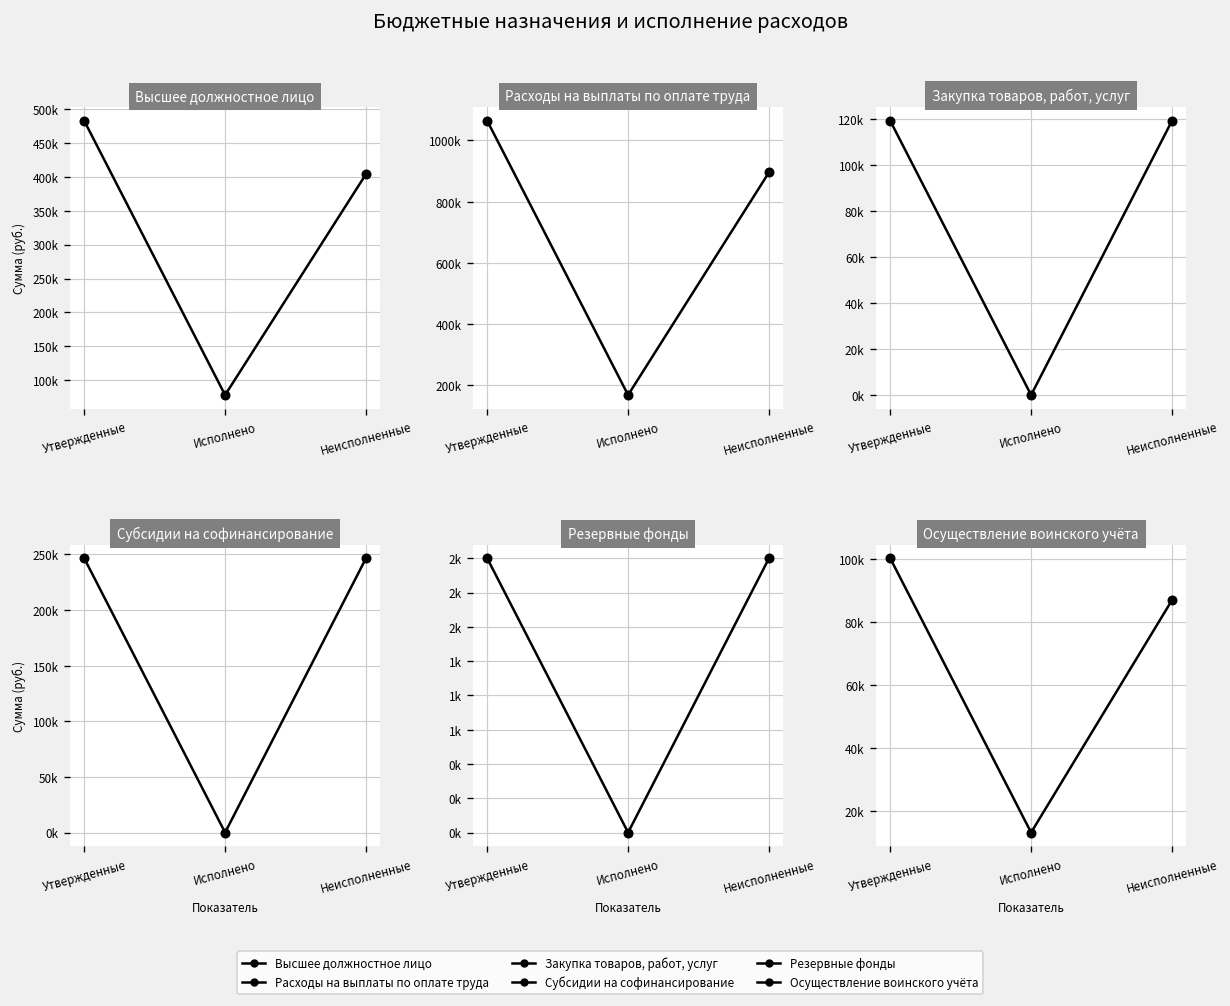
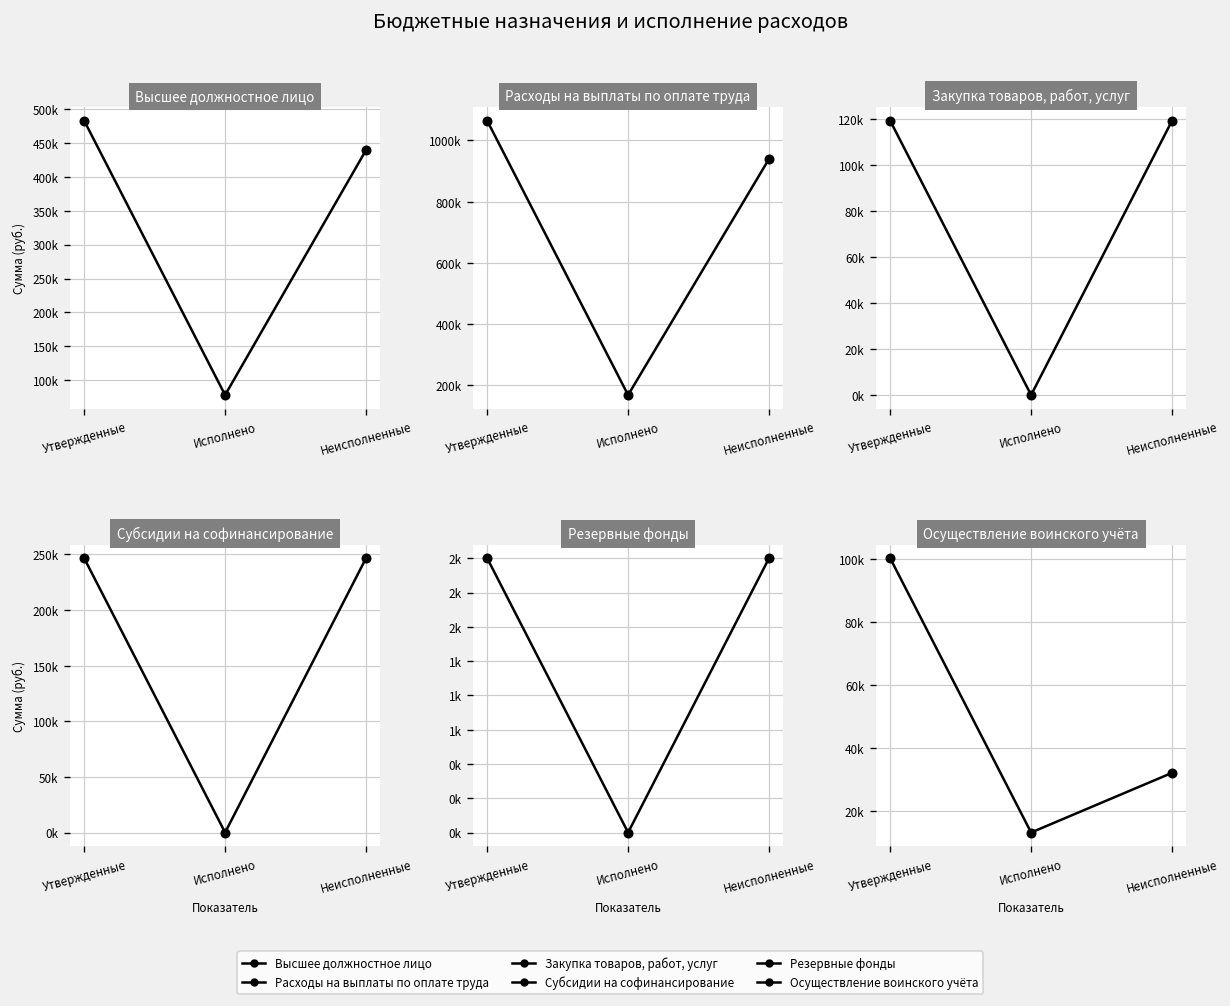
Высшее должностное лицо, Неисполненные: 400000 -> 440000
Расходы на выплаты по оплате труда, Неисполненные: 900000 -> 940000
Осуществление воинского учёта, Неисполненные: 87000 -> 32000
